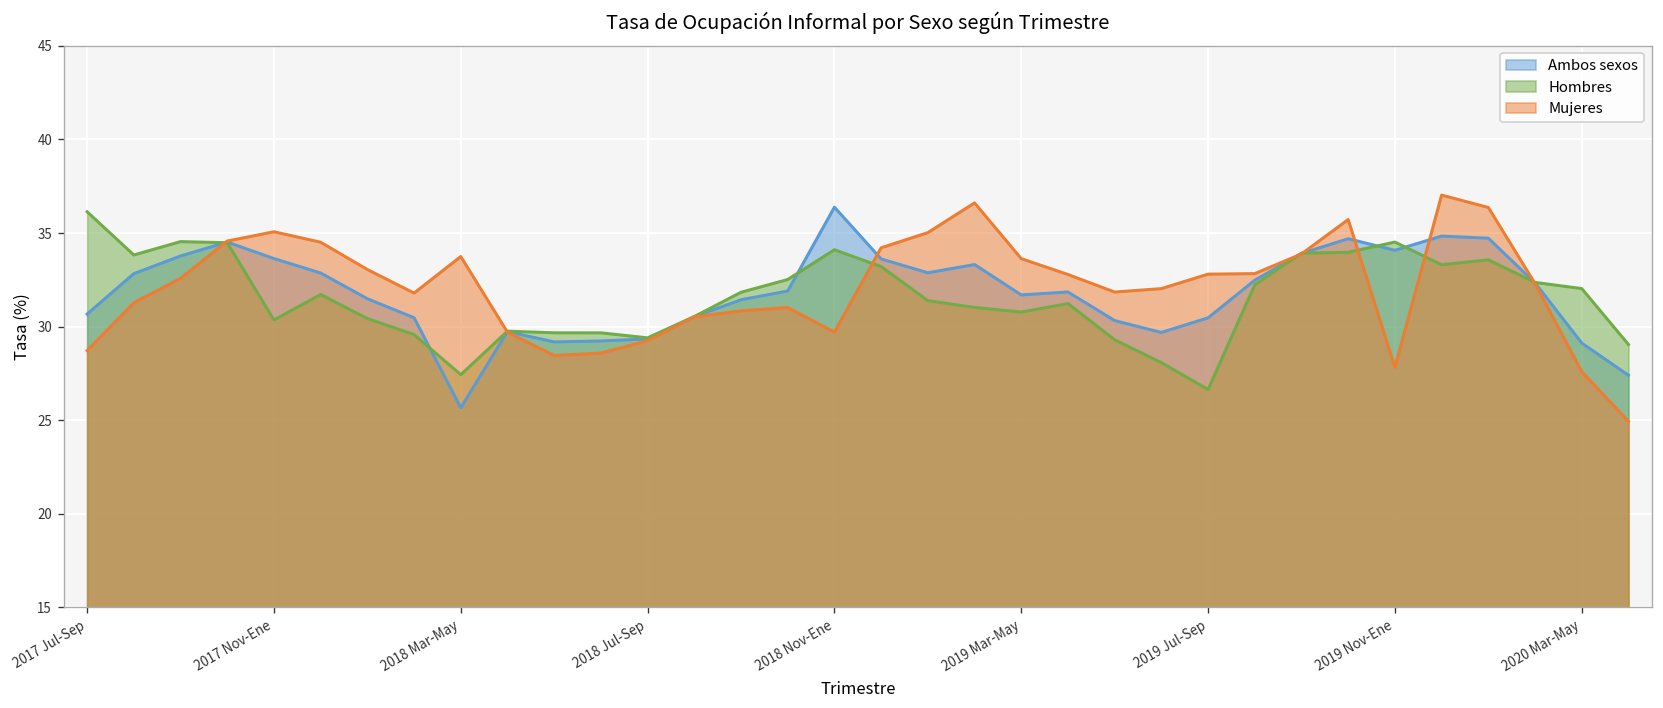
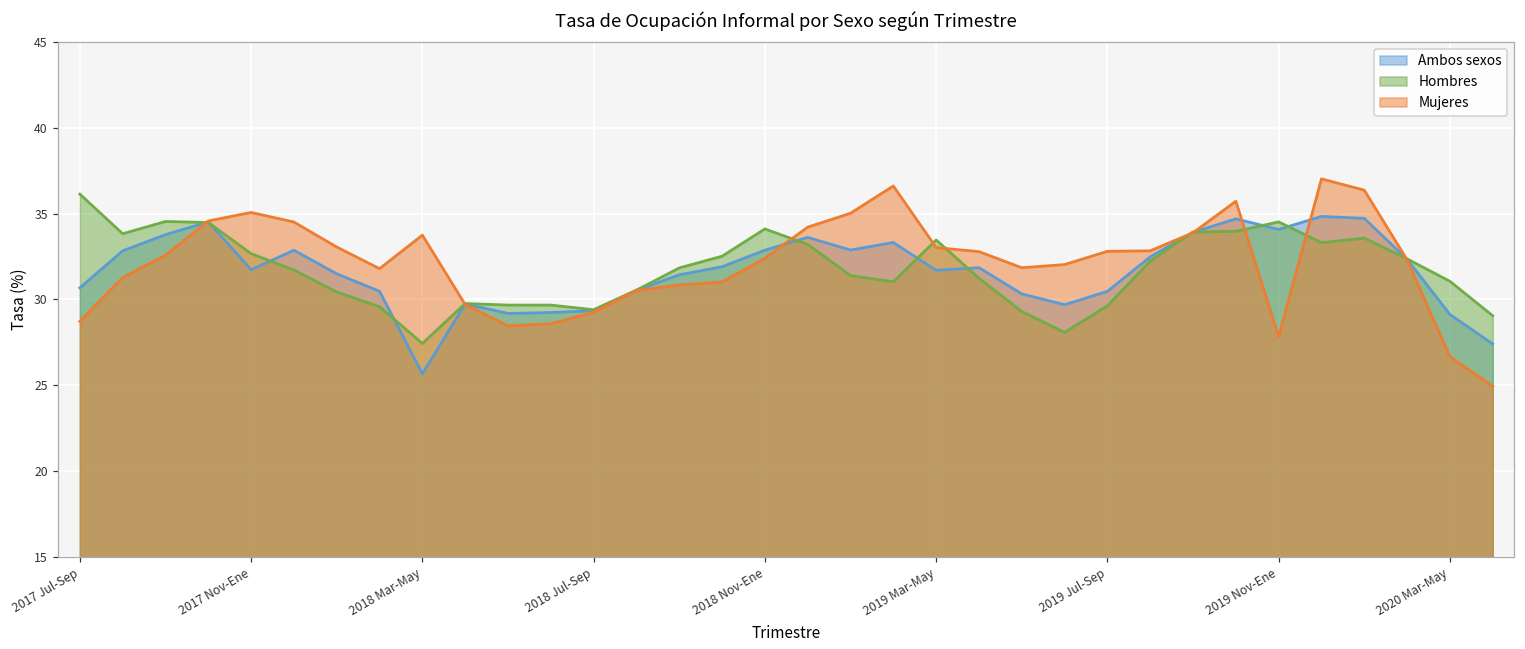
Ambos sexos, 2017 Nov-Ene: 33.6 -> 31.7
Hombres, 2017 Nov-Ene: 30.4 -> 32.7
Ambos sexos, 2018 Nov-Ene: 36.4 -> 32.9
Mujeres, 2018 Nov-Ene: 29.7 -> 32.4
Hombres, 2019 Mar-May: 30.8 -> 33.5
Mujeres, 2019 Mar-May: 33.6 -> 33.0
Hombres, 2019 Jul-Sep: 26.6 -> 29.6
Hombres, 2020 Mar-May: 32.0 -> 31.1
Mujeres, 2020 Mar-May: 27.6 -> 26.7
